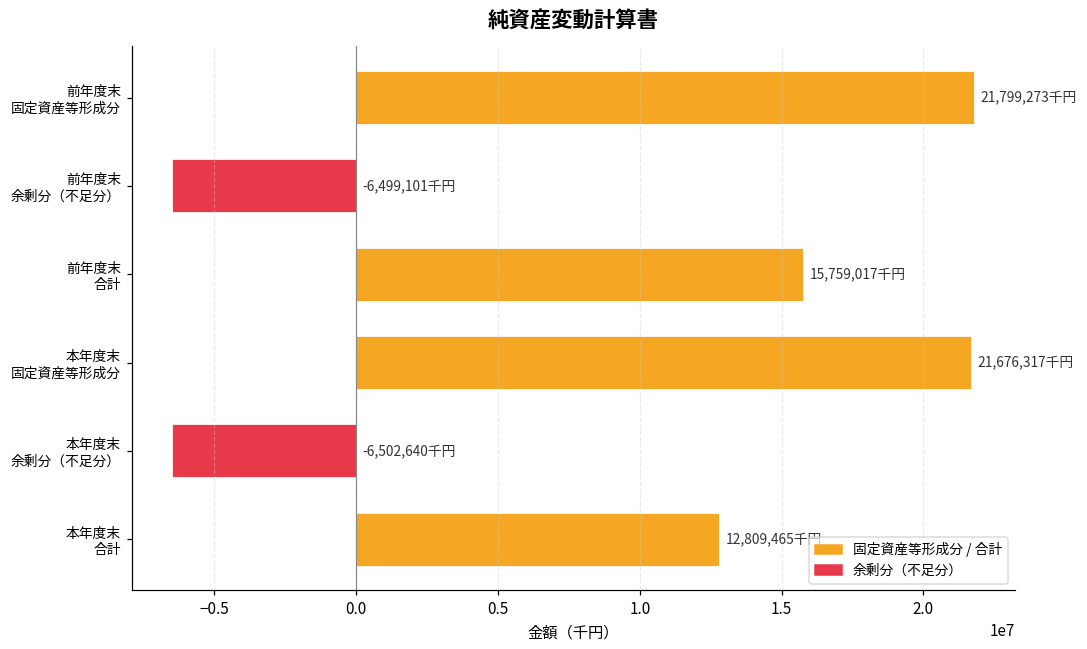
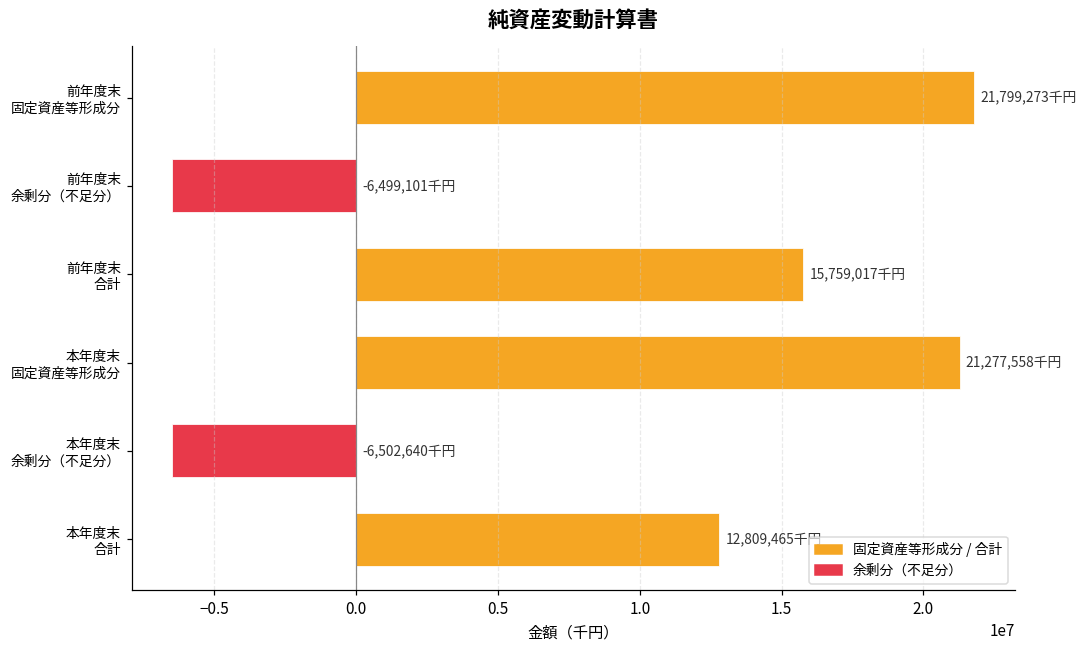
本年度末 固定資産等形成分: 21,676,317 -> 21,277,558
